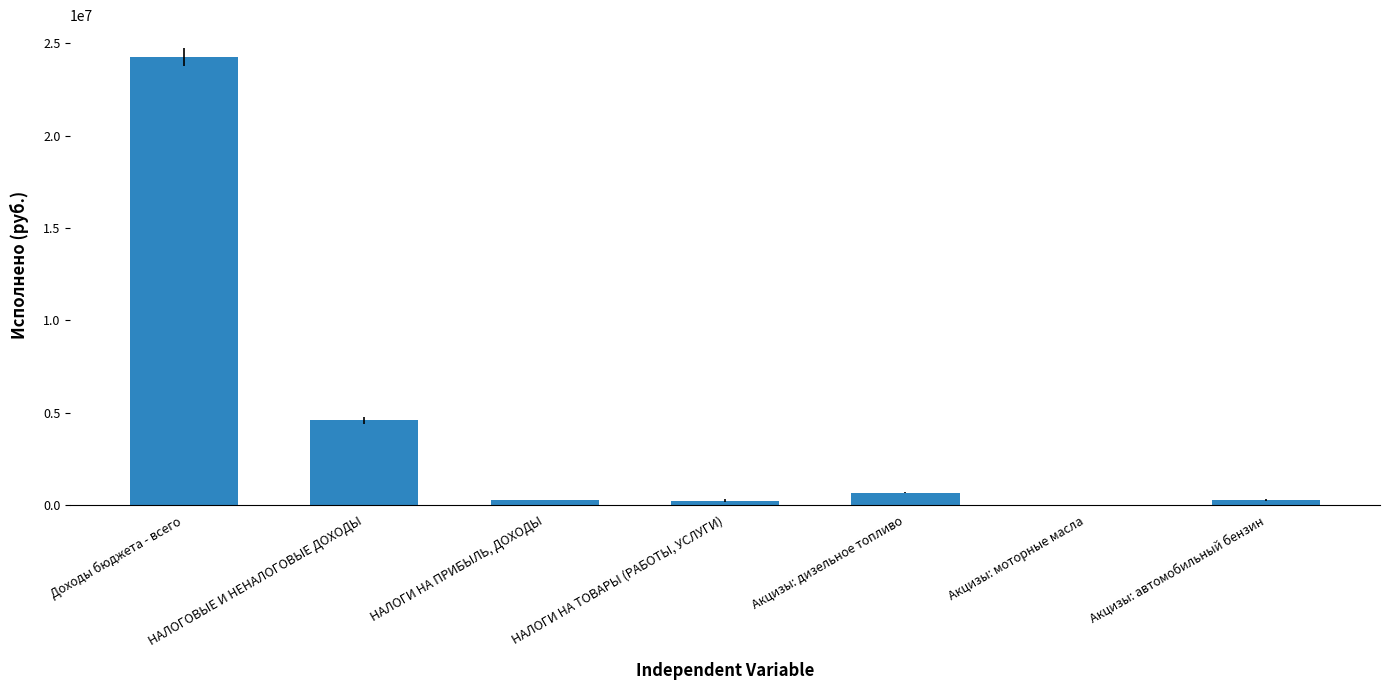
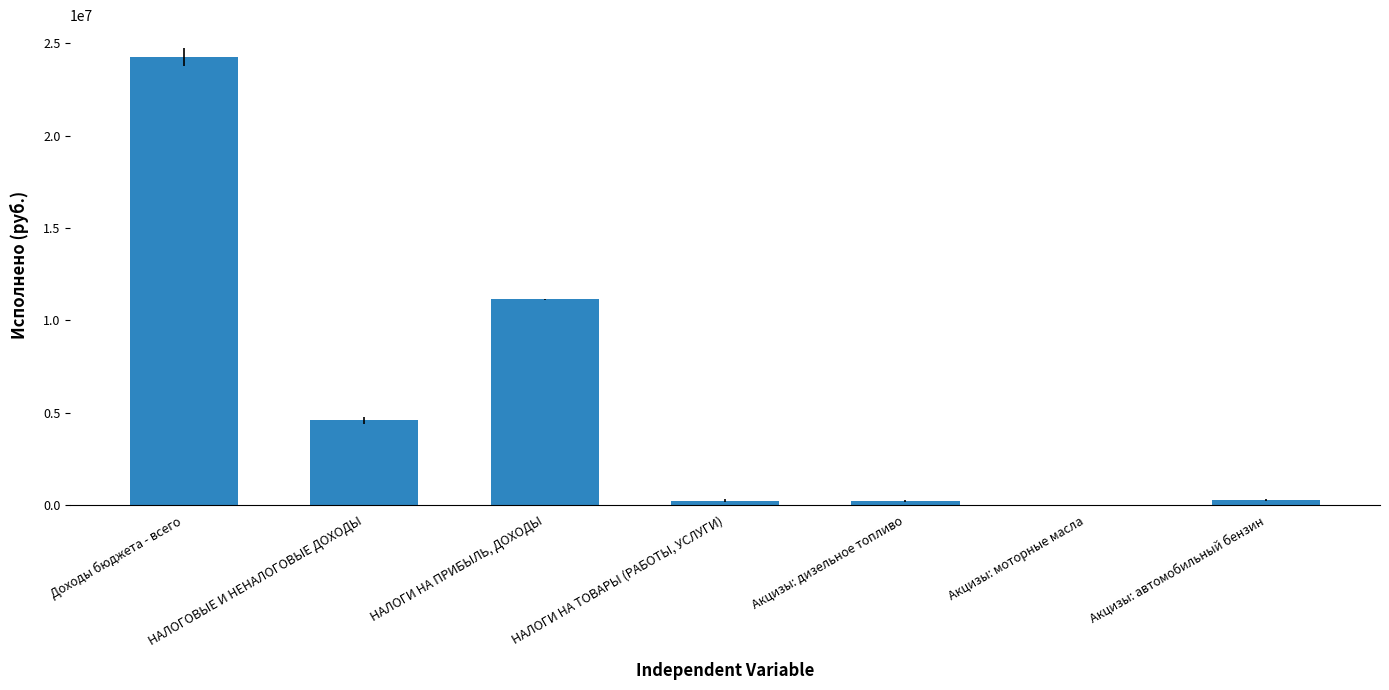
НАЛОГИ НА ПРИБЫЛЬ, ДОХОДЫ: 300000 -> 11100000
Акцизы: дизельное топливо: 700000 -> 200000
